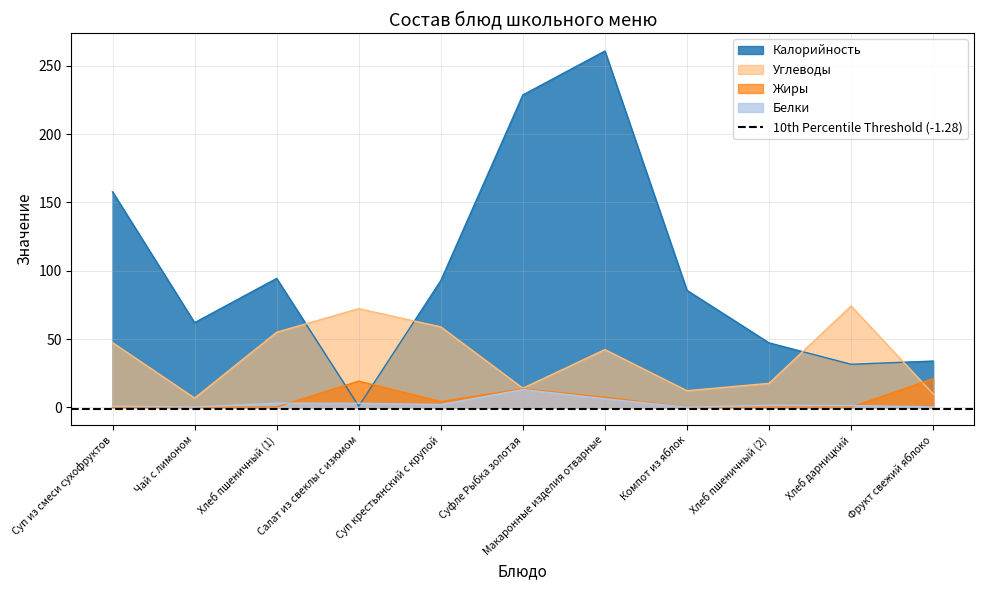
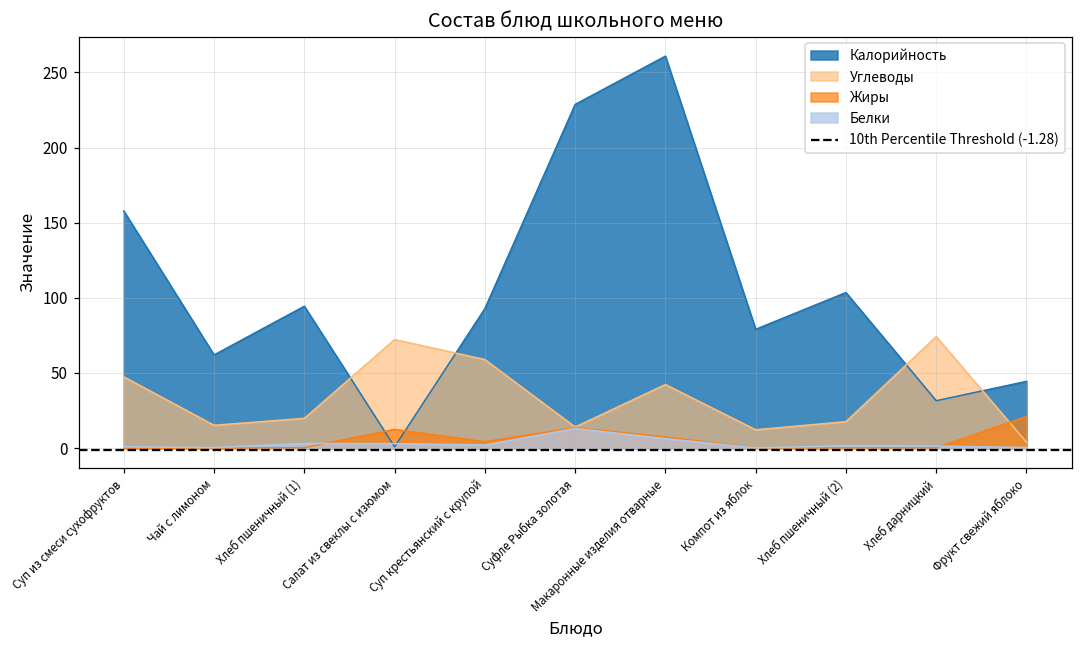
Углеводы, Чай с лимоном: 7 -> 15
Углеводы, Хлеб пшеничный (1): 55 -> 20
Жиры, Салат из свеклы с изюмом: 19 -> 12
Калорийность, Компот из яблок: 86 -> 79
Калорийность, Хлеб пшеничный (2): 47 -> 104
Калорийность, Фрукт свежий яблоко: 34 -> 44
Углеводы, Фрукт свежий яблоко: 10 -> 4
